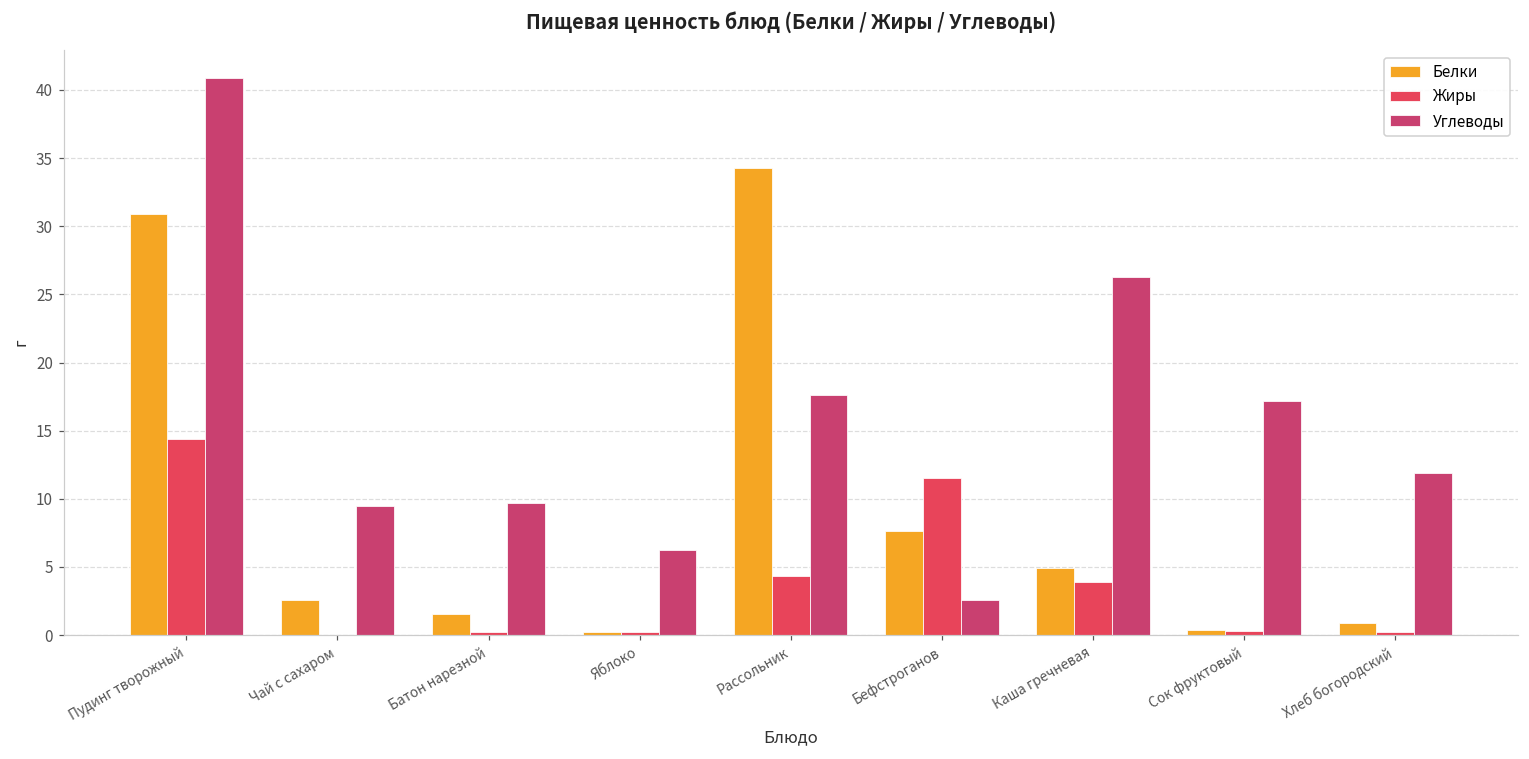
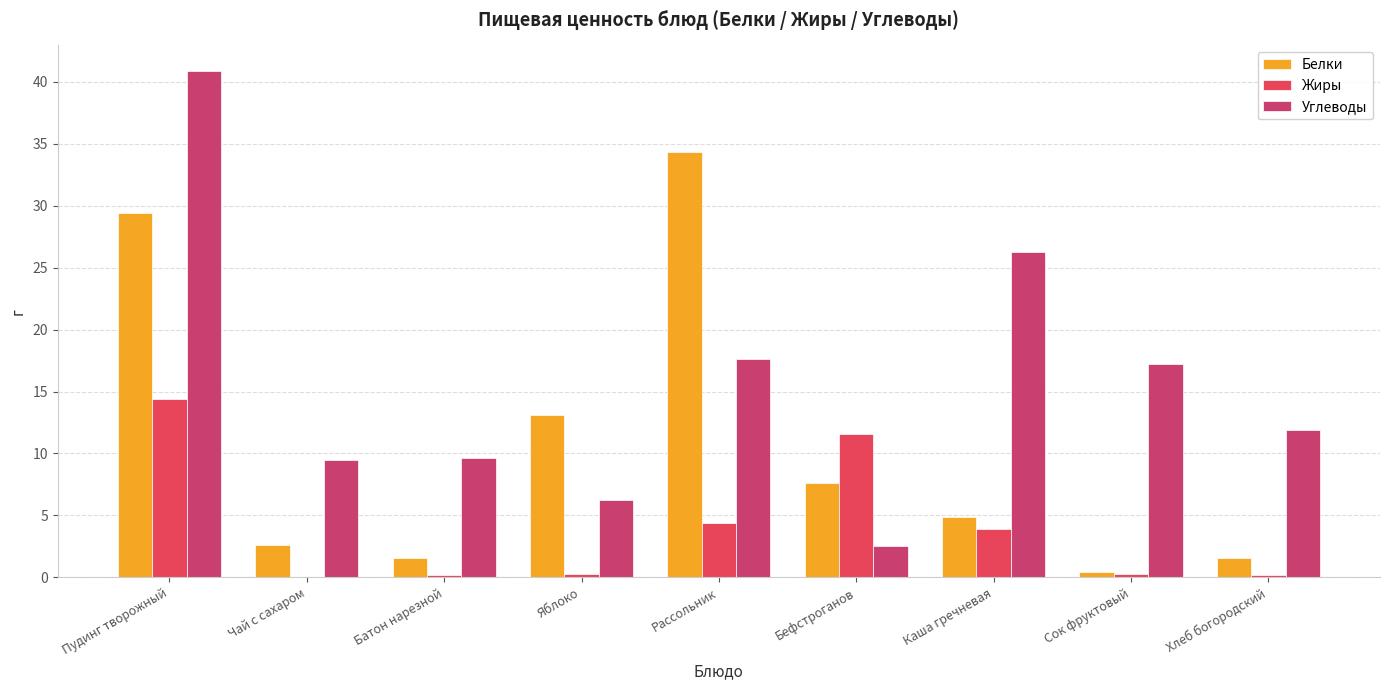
Белки, Пудинг творожный: 30.9 -> 29.4
Белки, Яблоко: 0.3 -> 13.1
Белки, Хлеб богородский: 0.9 -> 1.6
